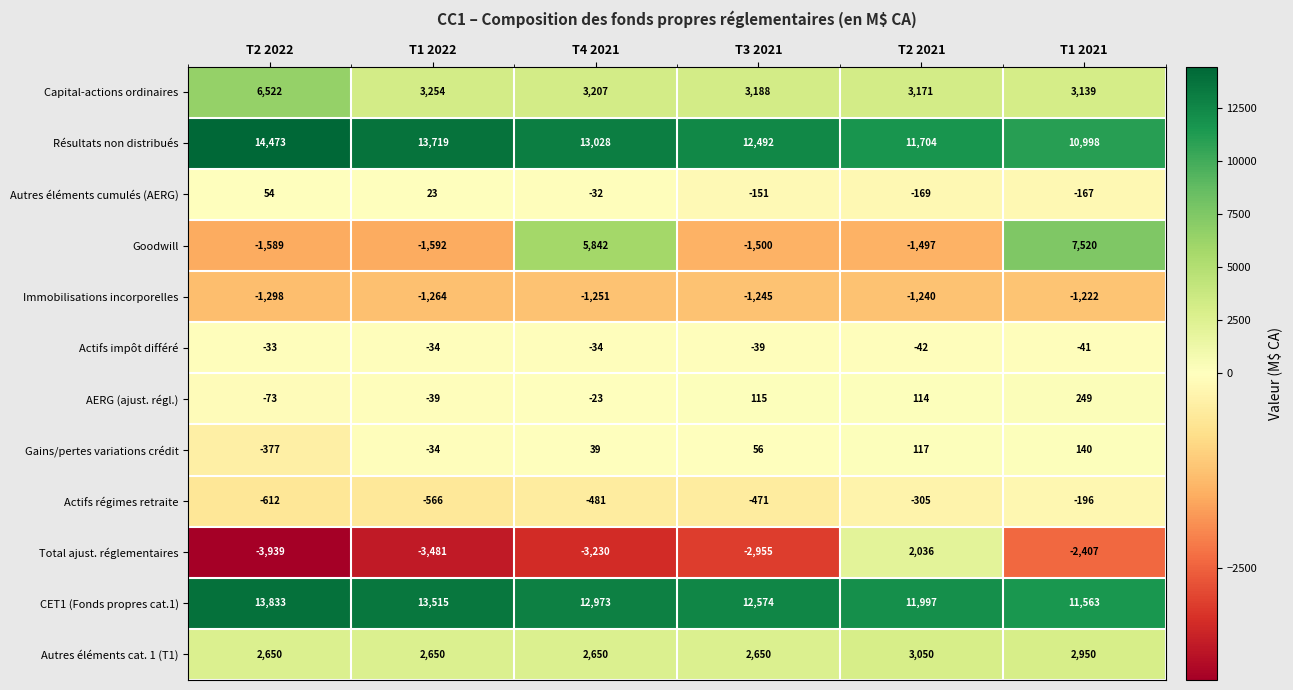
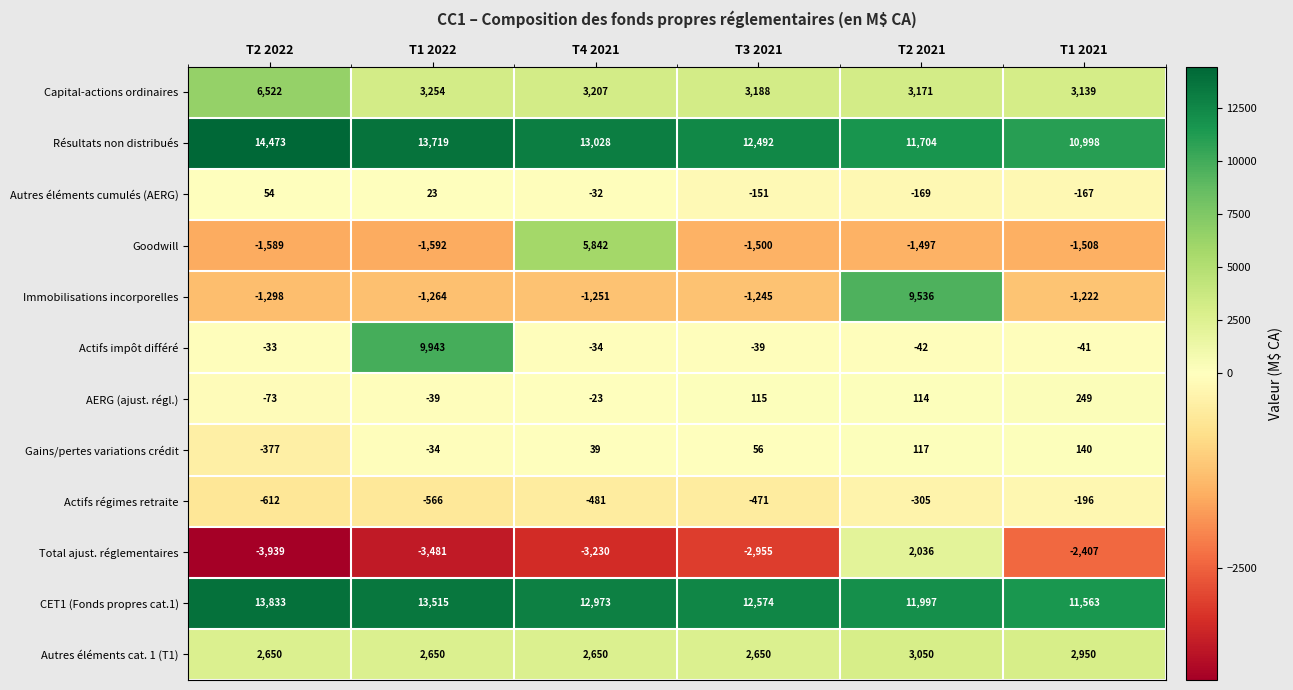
Goodwill, T1 2021: 7,520 -> -1,508
Immobilisations incorporelles, T2 2021: -1,240 -> 9,536
Actifs impôt différé, T1 2022: -34 -> 9,943
